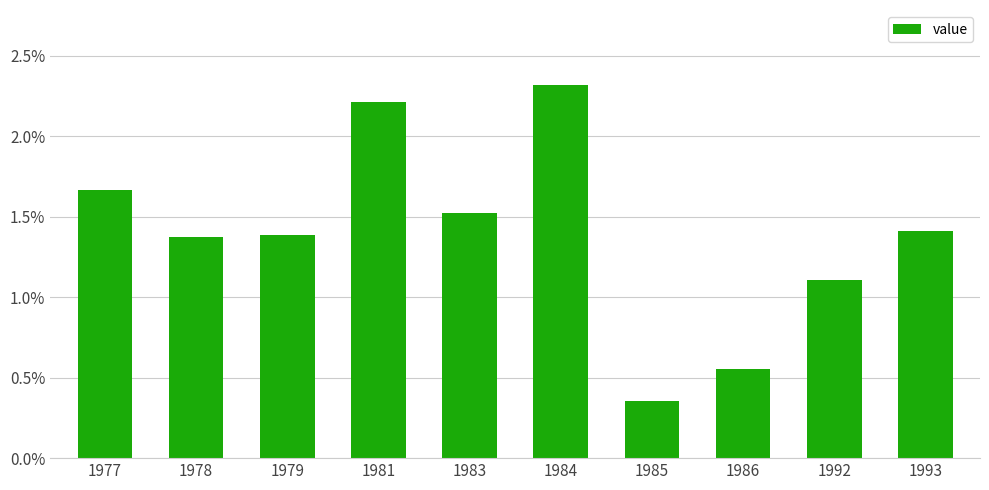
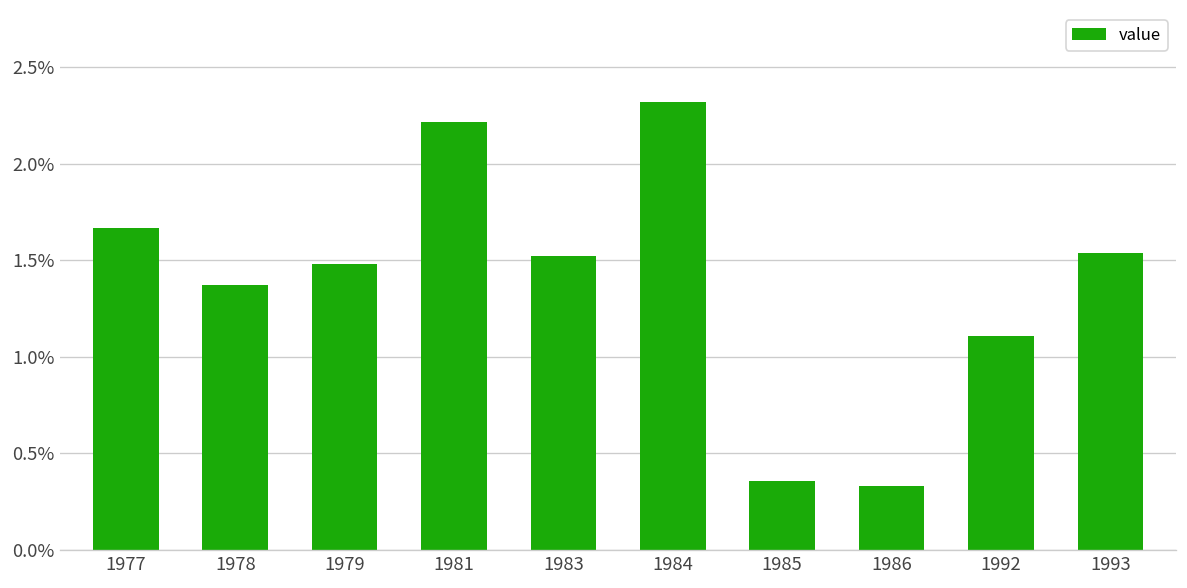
1979: 1.39% -> 1.48%
1986: 0.56% -> 0.33%
1993: 1.41% -> 1.54%
